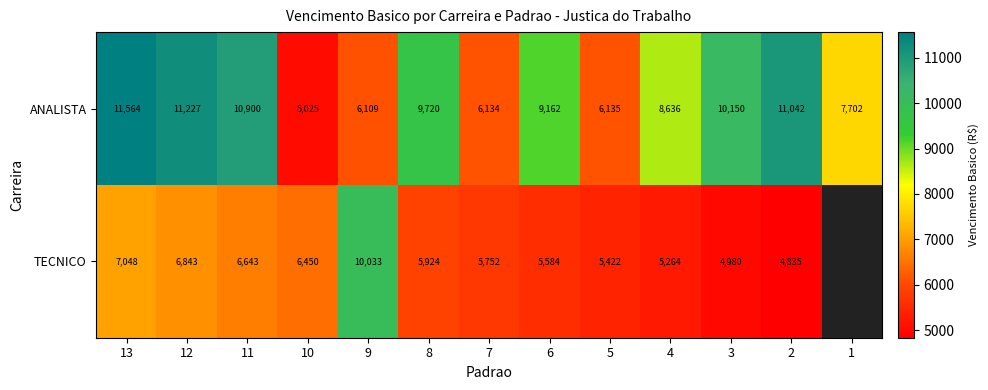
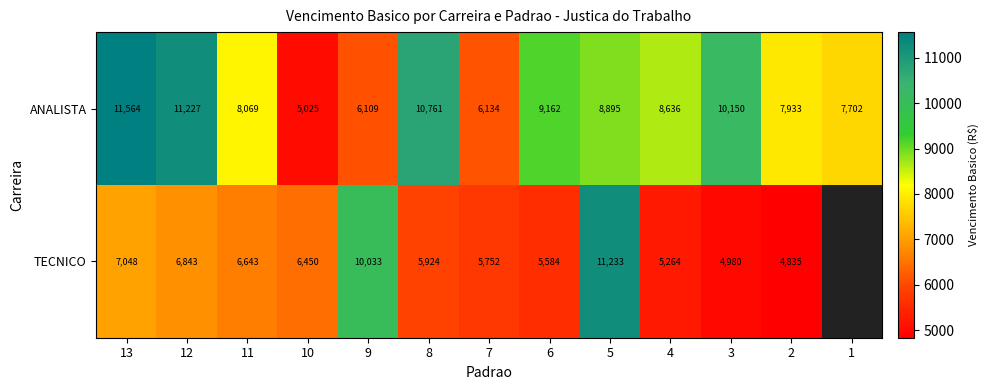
ANALISTA, 11: 10,900 -> 8,069
ANALISTA, 8: 9,720 -> 10,761
ANALISTA, 5: 6,135 -> 8,895
ANALISTA, 2: 11,042 -> 7,933
TECNICO, 5: 5,422 -> 11,233
